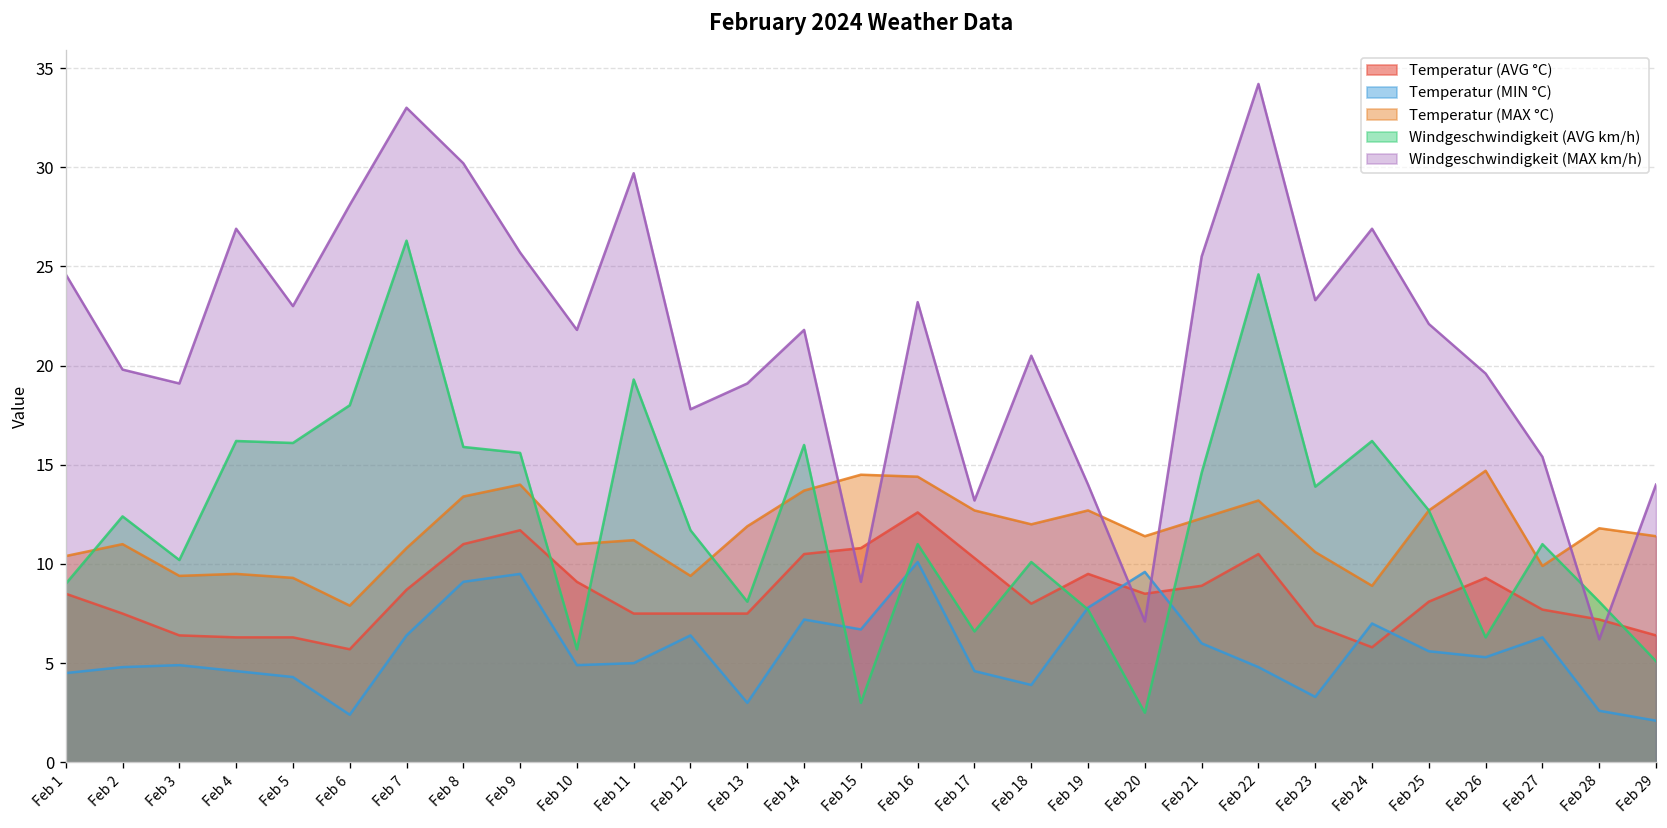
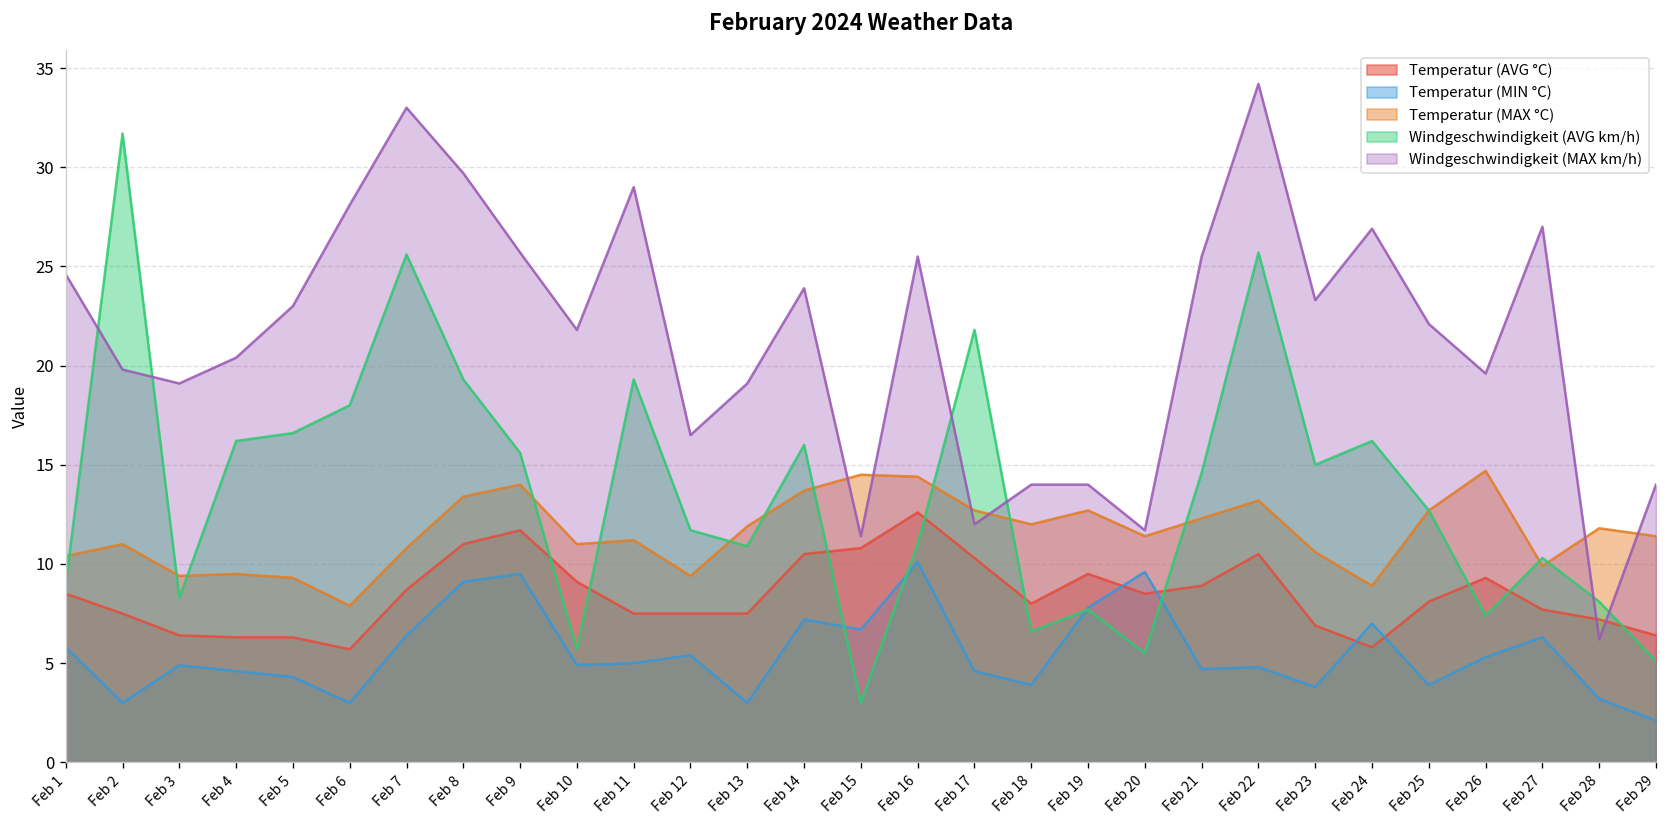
Temperatur (MIN °C), Feb 1: 4.5 -> 5.8
Temperatur (MIN °C), Feb 2: 4.8 -> 3.0
Windgeschwindigkeit (AVG km/h), Feb 2: 12.4 -> 31.7
Windgeschwindigkeit (AVG km/h), Feb 3: 10.2 -> 8.3
Windgeschwindigkeit (MAX km/h), Feb 4: 26.9 -> 20.4
Windgeschwindigkeit (AVG km/h), Feb 5: 16.1 -> 16.6
Temperatur (MIN °C), Feb 6: 2.4 -> 3.0
Windgeschwindigkeit (AVG km/h), Feb 7: 26.3 -> 25.6
Windgeschwindigkeit (AVG km/h), Feb 8: 15.9 -> 19.3
Windgeschwindigkeit (MAX km/h), Feb 8: 30.2 -> 29.7
Windgeschwindigkeit (MAX km/h), Feb 11: 29.7 -> 29.0
Temperatur (MIN °C), Feb 12: 6.4 -> 5.4
Windgeschwindigkeit (MAX km/h), Feb 12: 17.8 -> 16.5
Windgeschwindigkeit (AVG km/h), Feb 13: 8.1 -> 10.9
Windgeschwindigkeit (MAX km/h), Feb 14: 21.8 -> 23.9
Windgeschwindigkeit (MAX km/h), Feb 15: 9.1 -> 11.4
Windgeschwindigkeit (MAX km/h), Feb 16: 23.2 -> 25.5
Windgeschwindigkeit (AVG km/h), Feb 17: 6.6 -> 21.8
Windgeschwindigkeit (MAX km/h), Feb 17: 13.2 -> 12.0
Windgeschwindigkeit (AVG km/h), Feb 18: 10.1 -> 6.6
Windgeschwindigkeit (MAX km/h), Feb 18: 20.5 -> 14.0
Windgeschwindigkeit (AVG km/h), Feb 20: 2.5 -> 5.5
Windgeschwindigkeit (MAX km/h), Feb 20: 7.1 -> 11.7
Temperatur (MIN °C), Feb 21: 6.0 -> 4.7
Windgeschwindigkeit (AVG km/h), Feb 22: 24.6 -> 25.7
Temperatur (MIN °C), Feb 23: 3.3 -> 3.8
Windgeschwindigkeit (AVG km/h), Feb 23: 13.9 -> 15.0
Temperatur (MIN °C), Feb 25: 5.6 -> 3.9
Windgeschwindigkeit (AVG km/h), Feb 26: 6.3 -> 7.4
Windgeschwindigkeit (AVG km/h), Feb 27: 11.0 -> 10.3
Windgeschwindigkeit (MAX km/h), Feb 27: 15.4 -> 27.0
Temperatur (MIN °C), Feb 28: 2.6 -> 3.2
